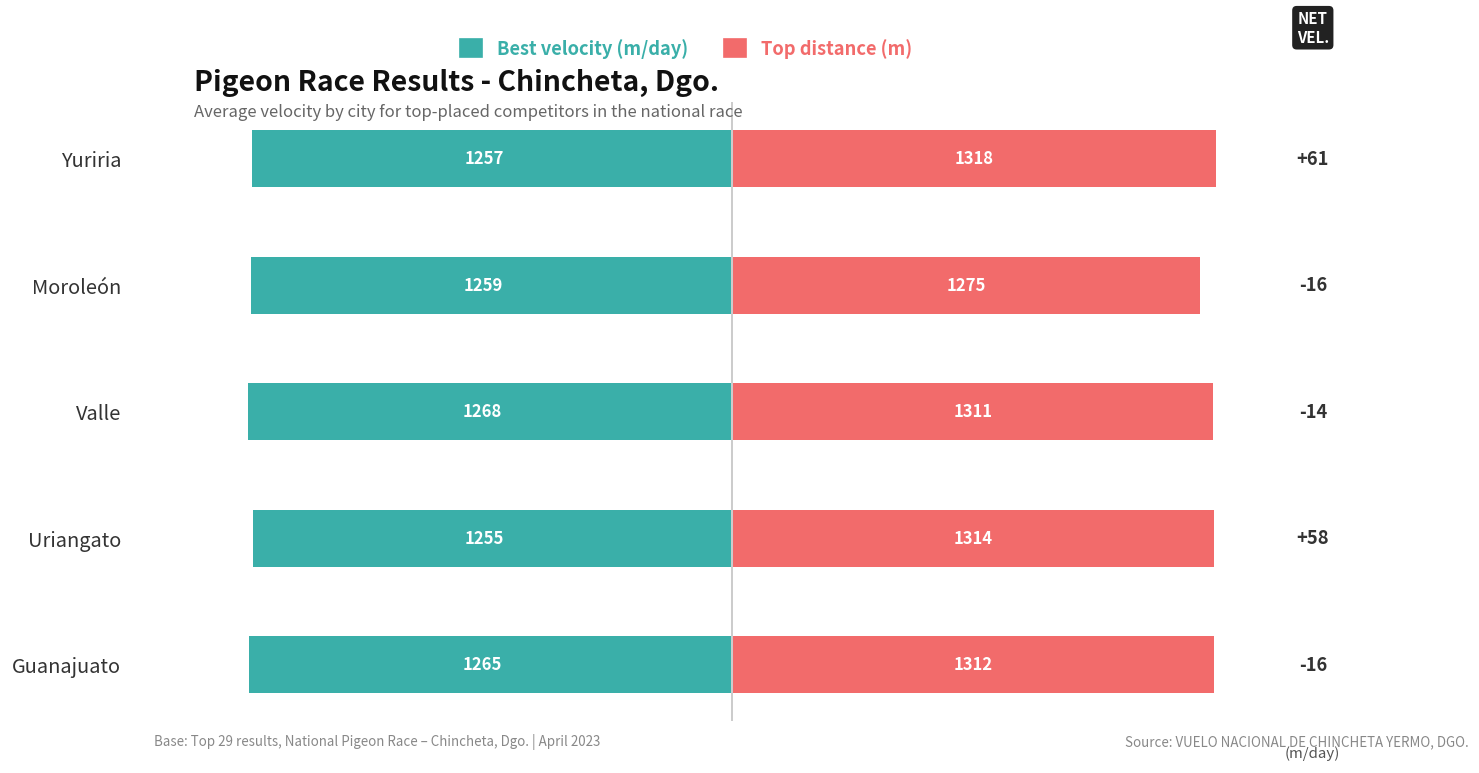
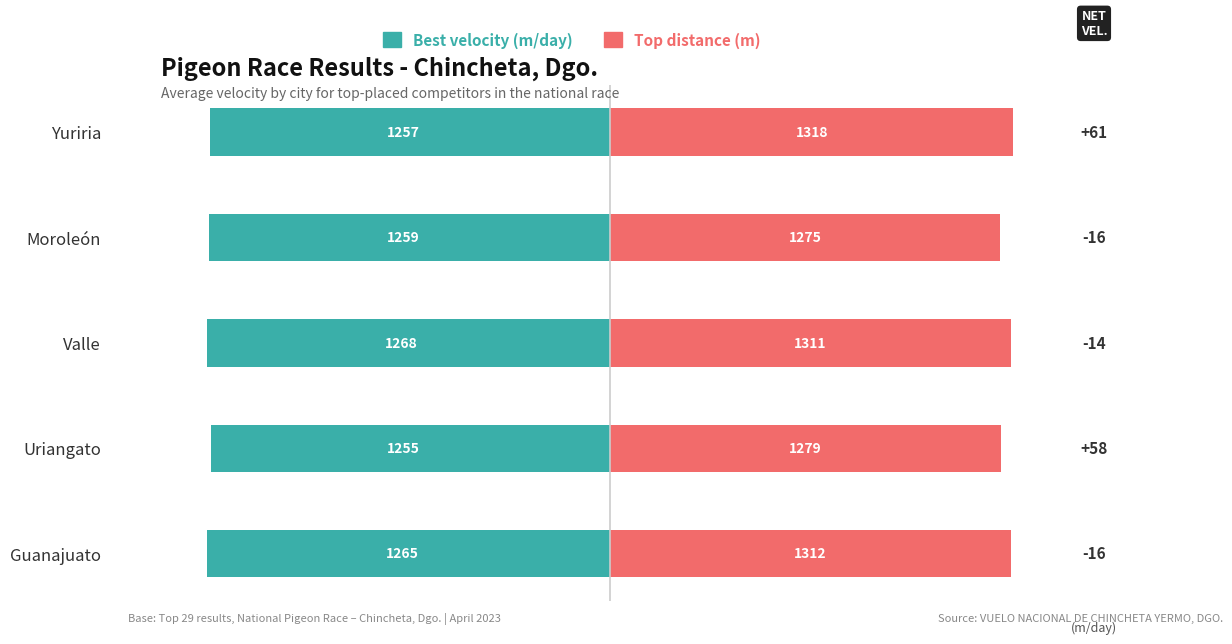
Top distance (m), Uriangato: 1314 -> 1279
